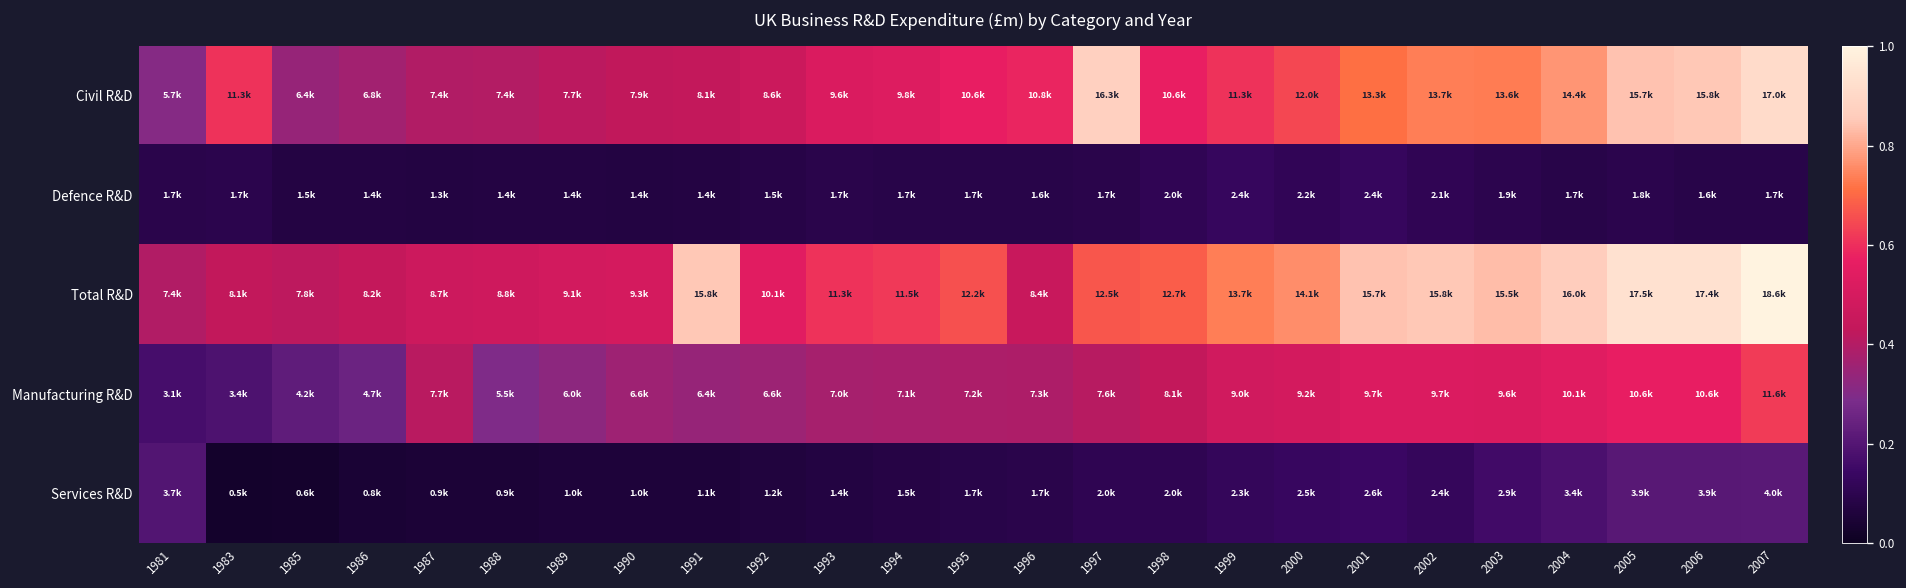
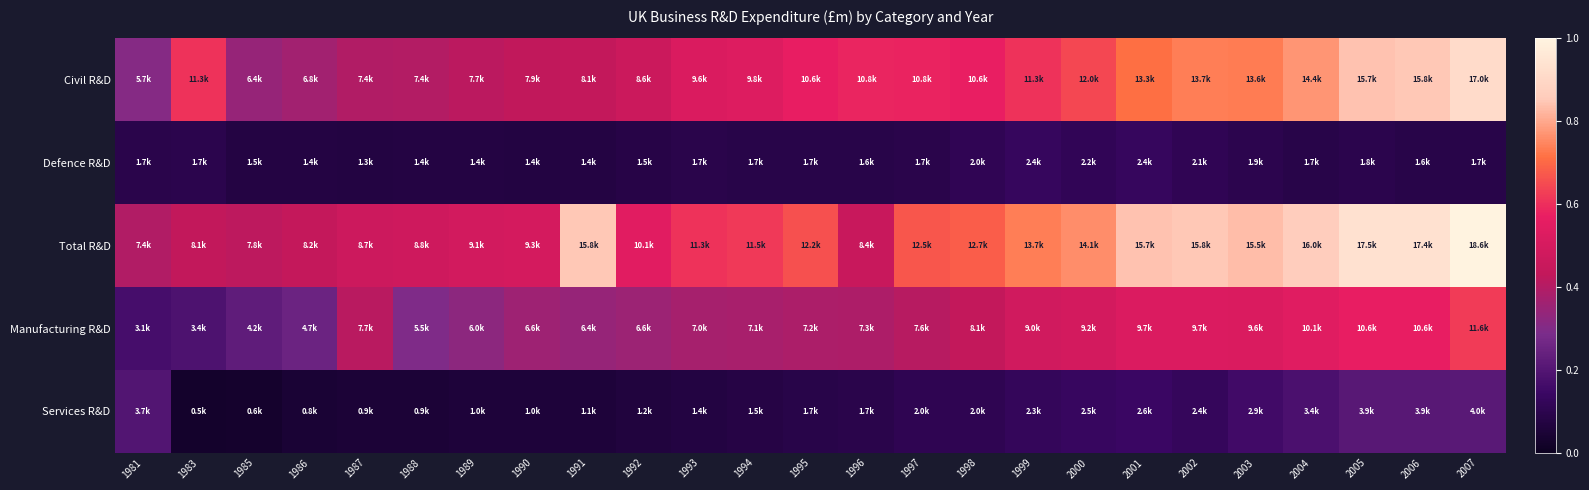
Civil R&D, 1997: 16.3k -> 10.8k
